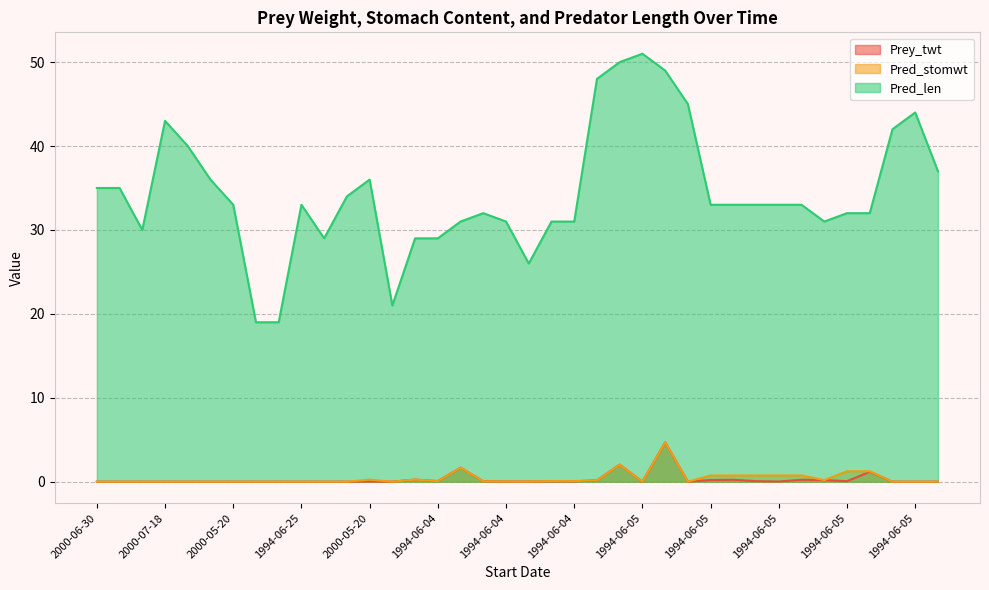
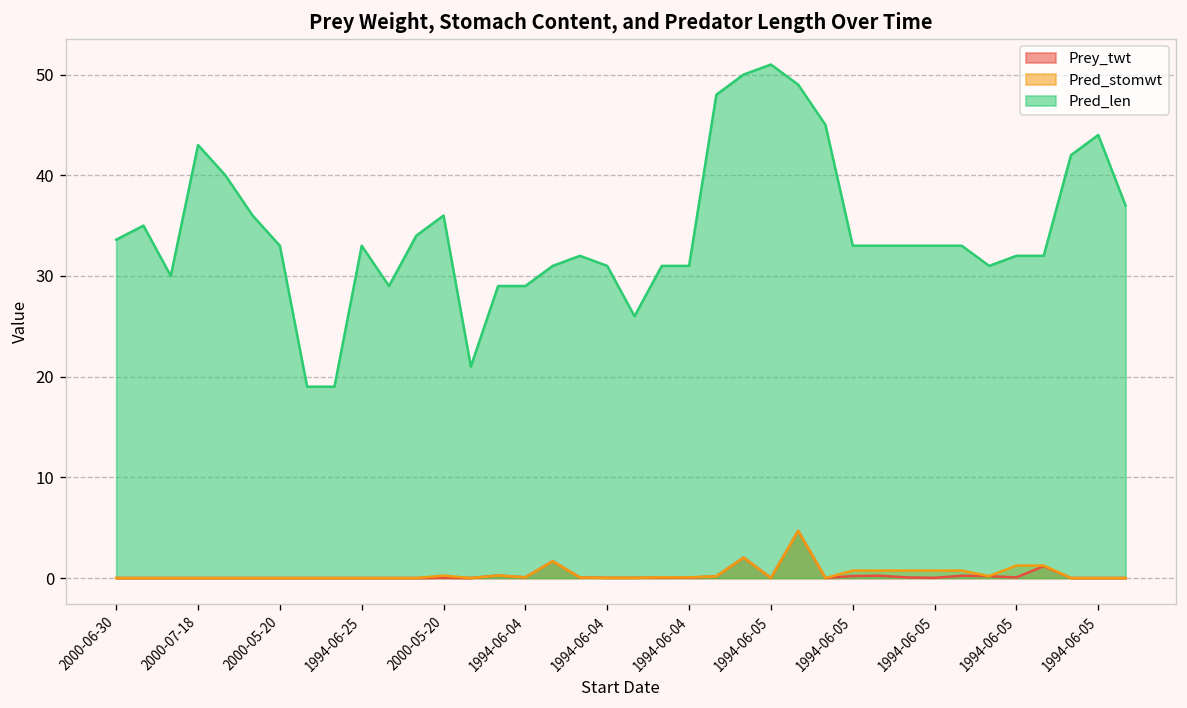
Pred_len, 2000-06-30: 35 -> 34
